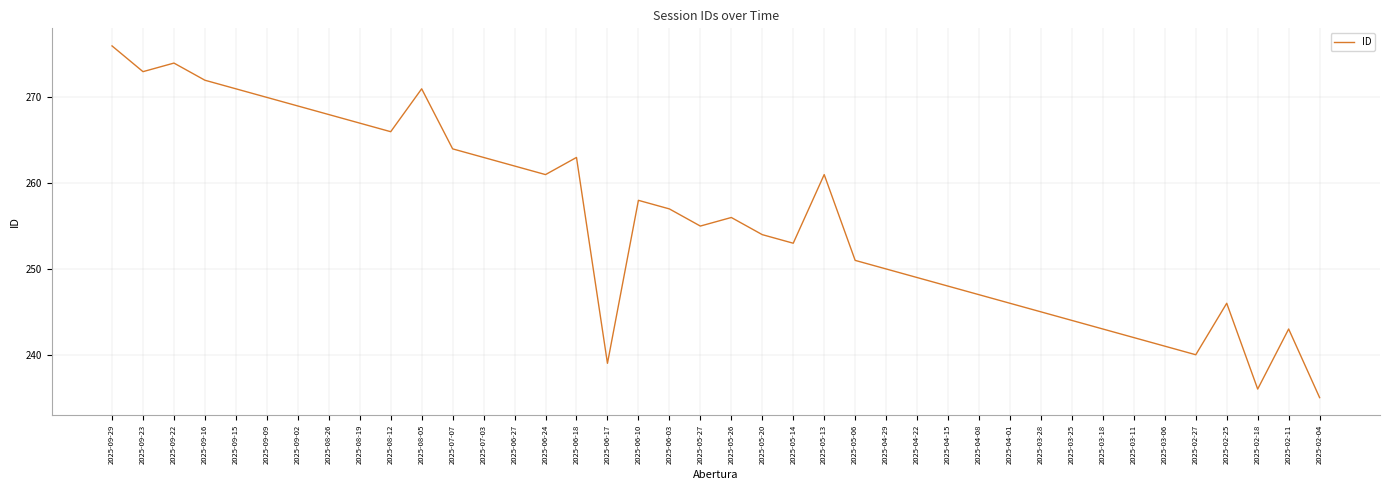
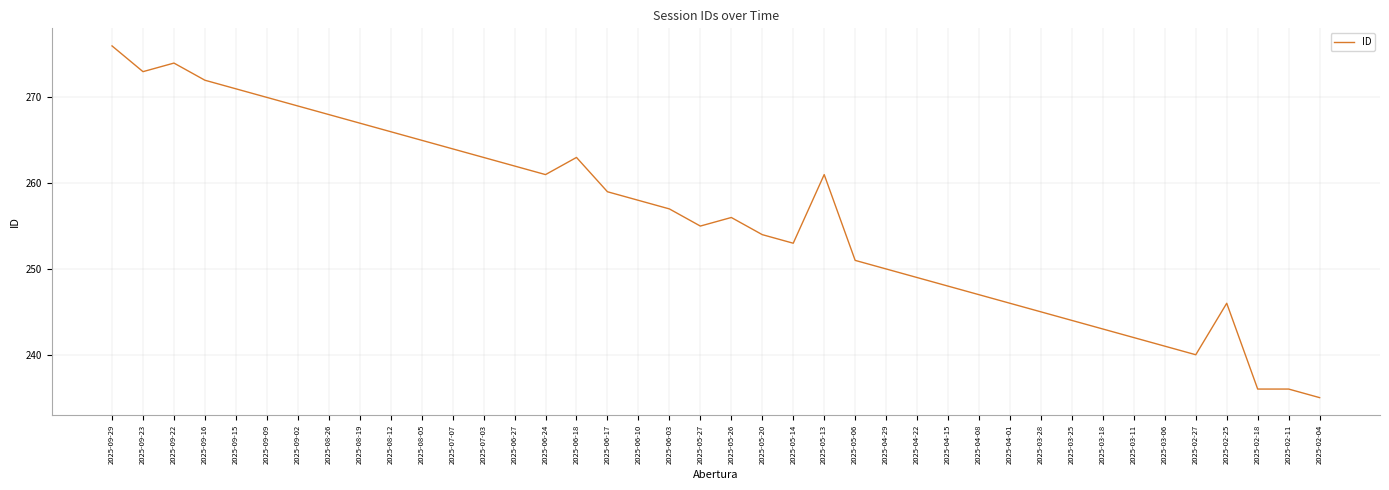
2025-08-05: 271 -> 265
2025-06-17: 239 -> 259
2025-02-11: 243 -> 236
